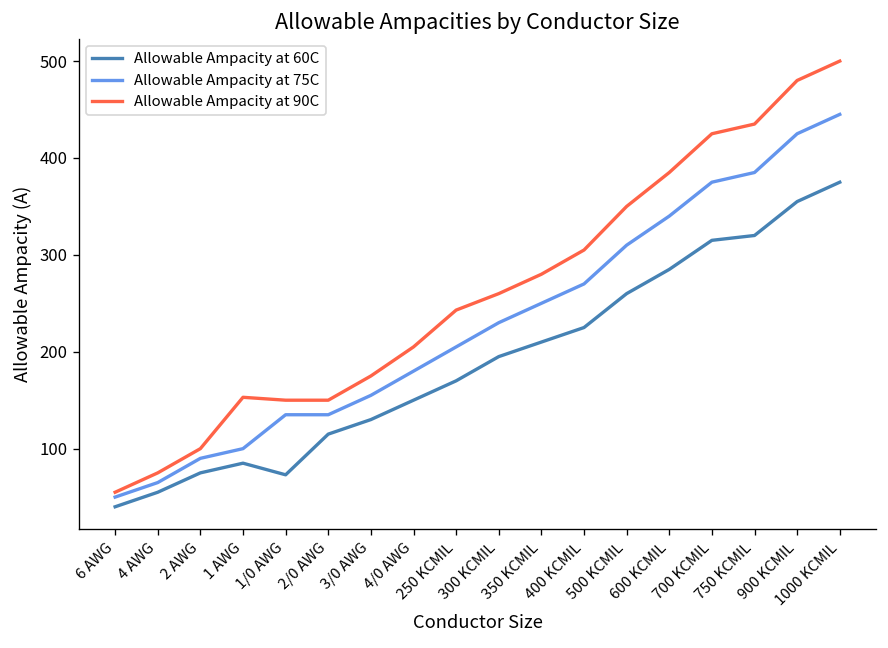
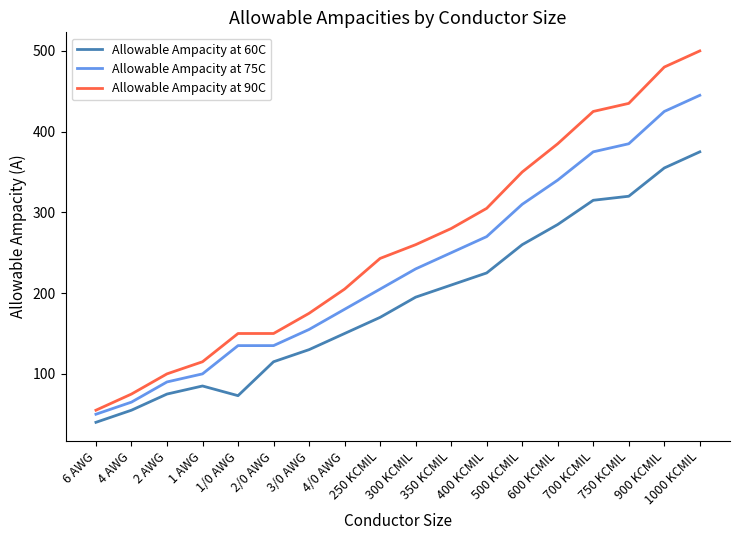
Allowable Ampacity at 90C, 1 AWG: 150 -> 120
